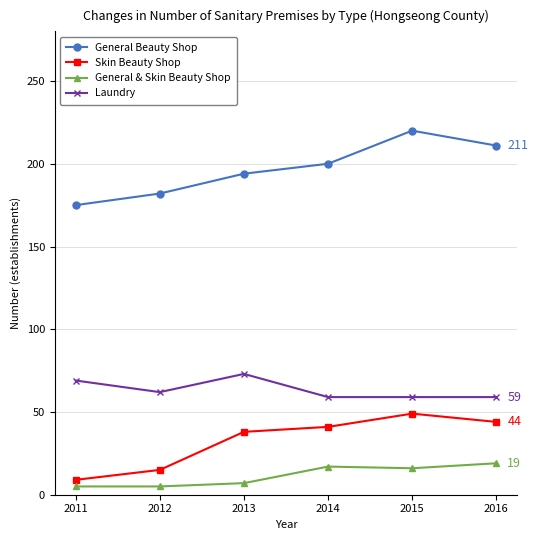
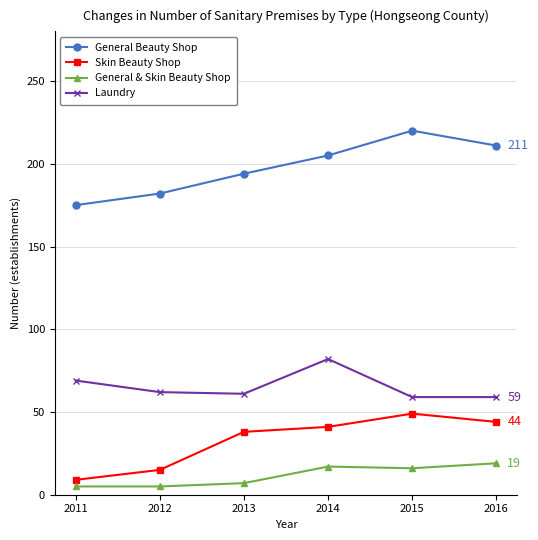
Laundry, 2013: 73 -> 61
General Beauty Shop, 2014: 200 -> 205
Laundry, 2014: 59 -> 82
